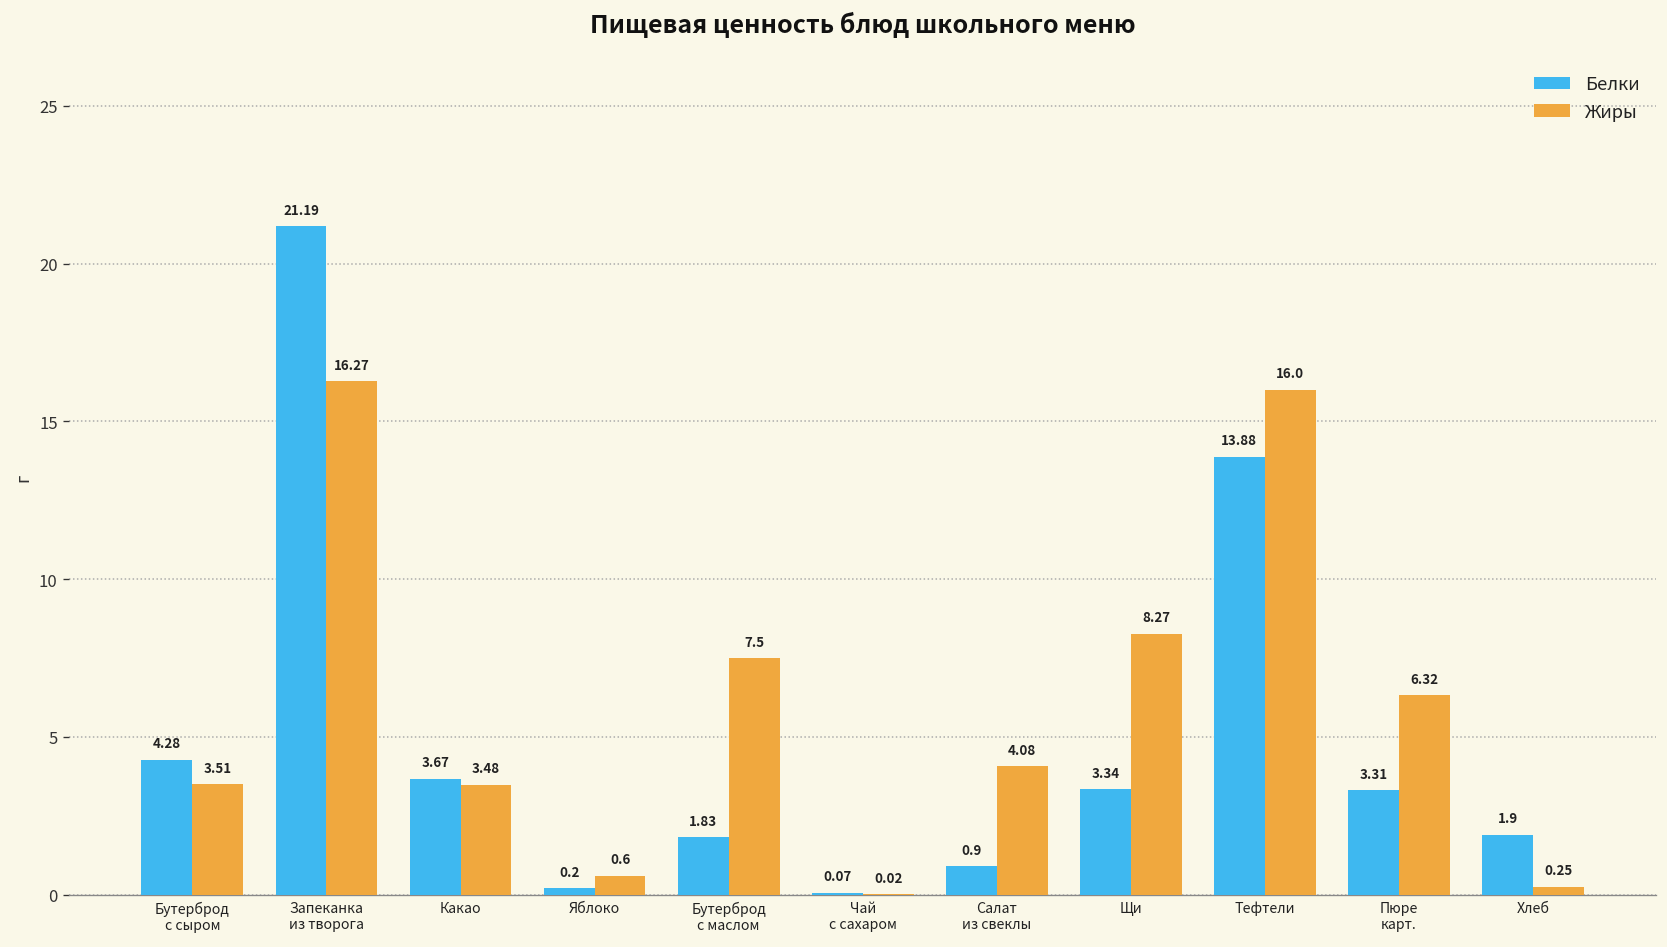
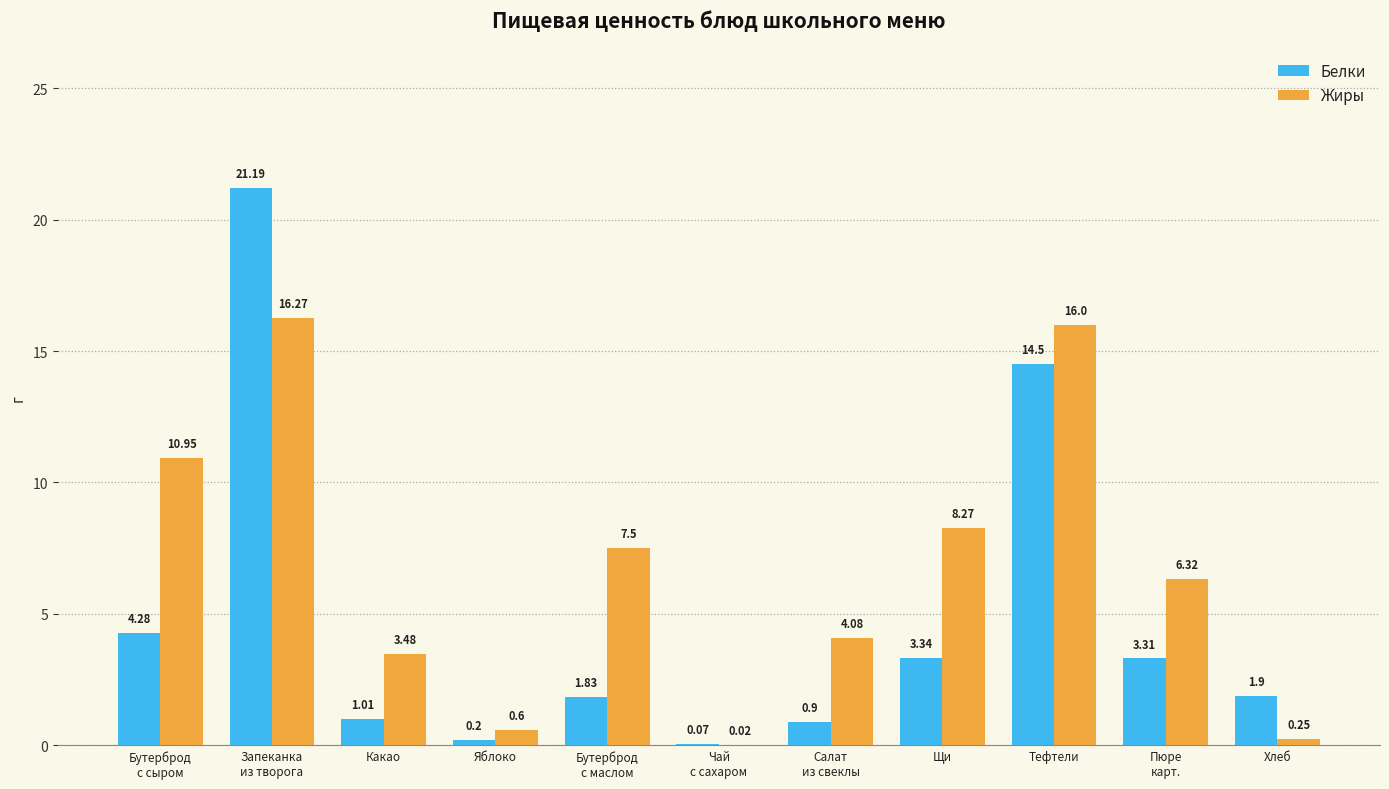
Жиры, Бутерброд с сыром: 3.51 -> 10.95
Белки, Какао: 3.67 -> 1.01
Белки, Тефтели: 13.88 -> 14.5
